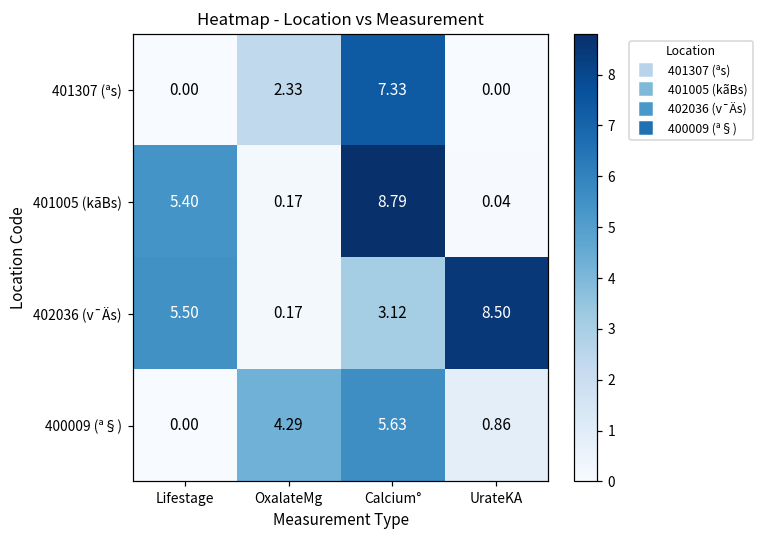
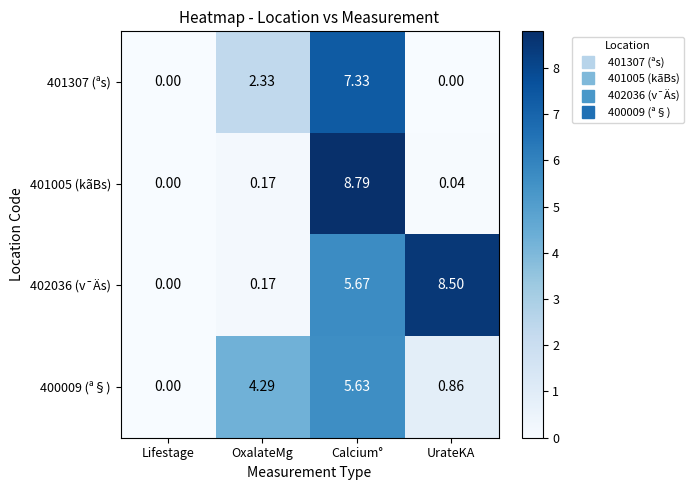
401005 (kãBs), Lifestage: 5.40 -> 0.00
402036 (v¯Äs), Lifestage: 5.50 -> 0.00
402036 (v¯Äs), Calcium°: 3.12 -> 5.67
